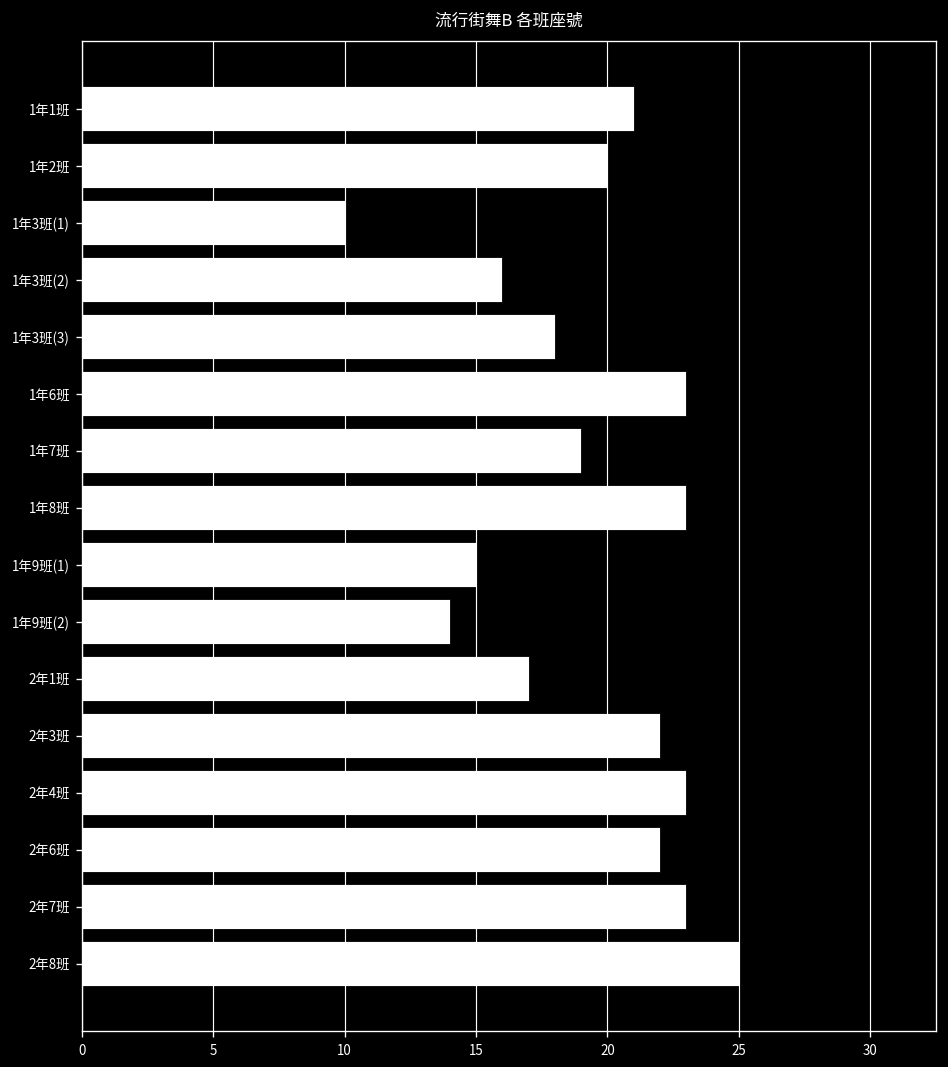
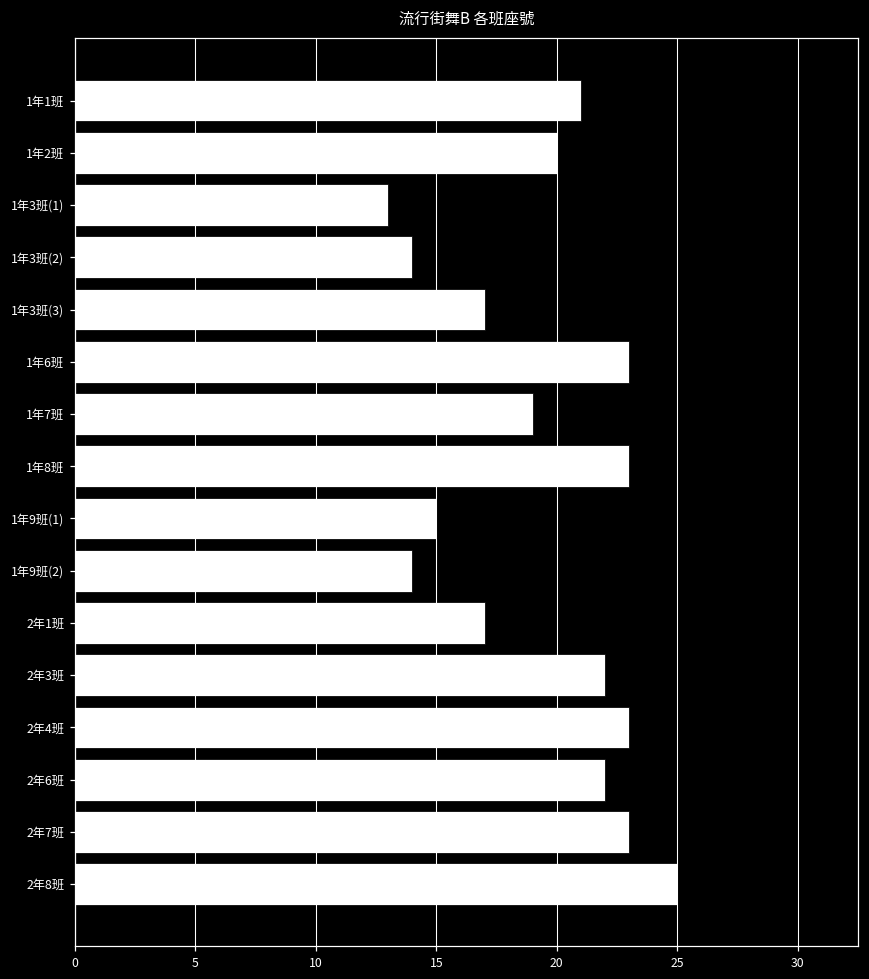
1年3班(1): 10 -> 13
1年3班(2): 16 -> 14
1年3班(3): 18 -> 17
